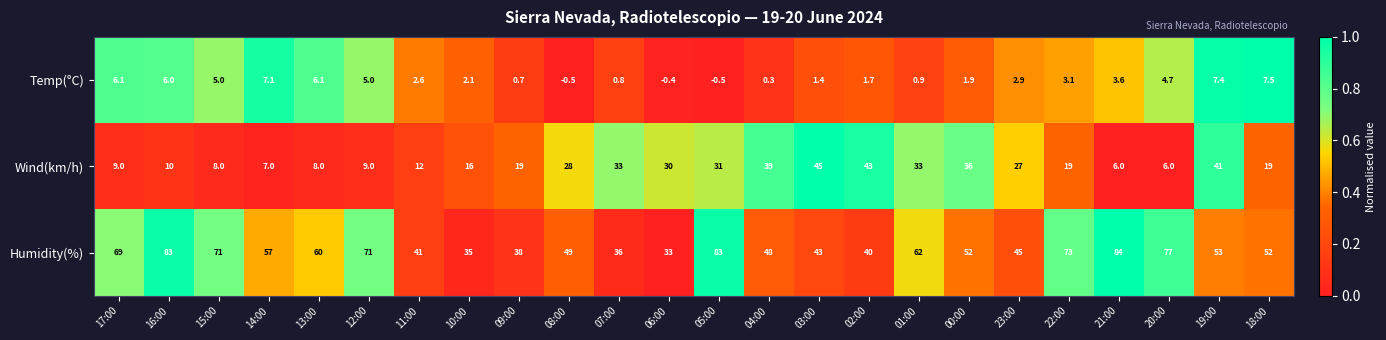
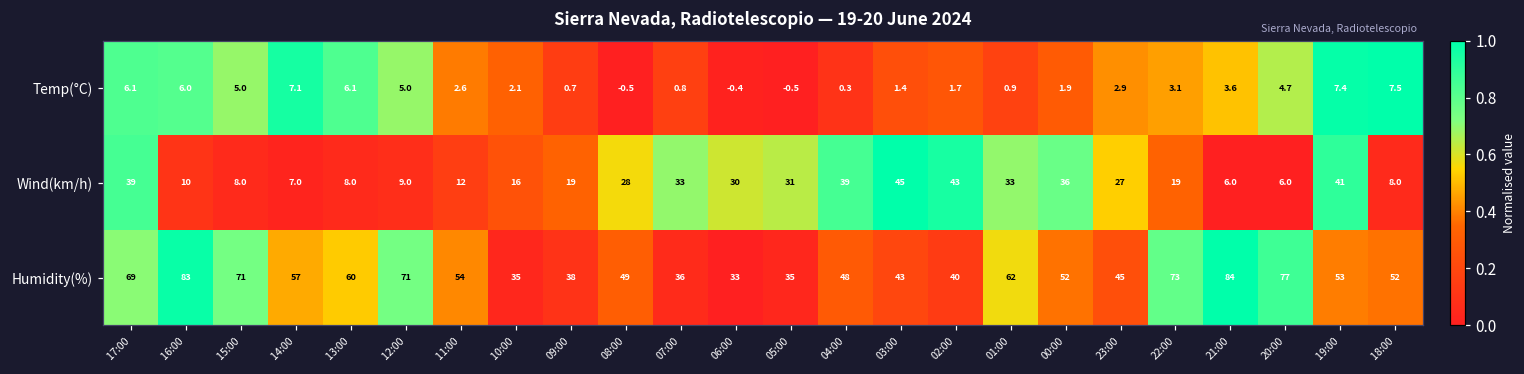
Wind(km/h), 17:00: 9.0 -> 39
Wind(km/h), 18:00: 19 -> 8.0
Humidity(%), 11:00: 41 -> 54
Humidity(%), 05:00: 83 -> 35
